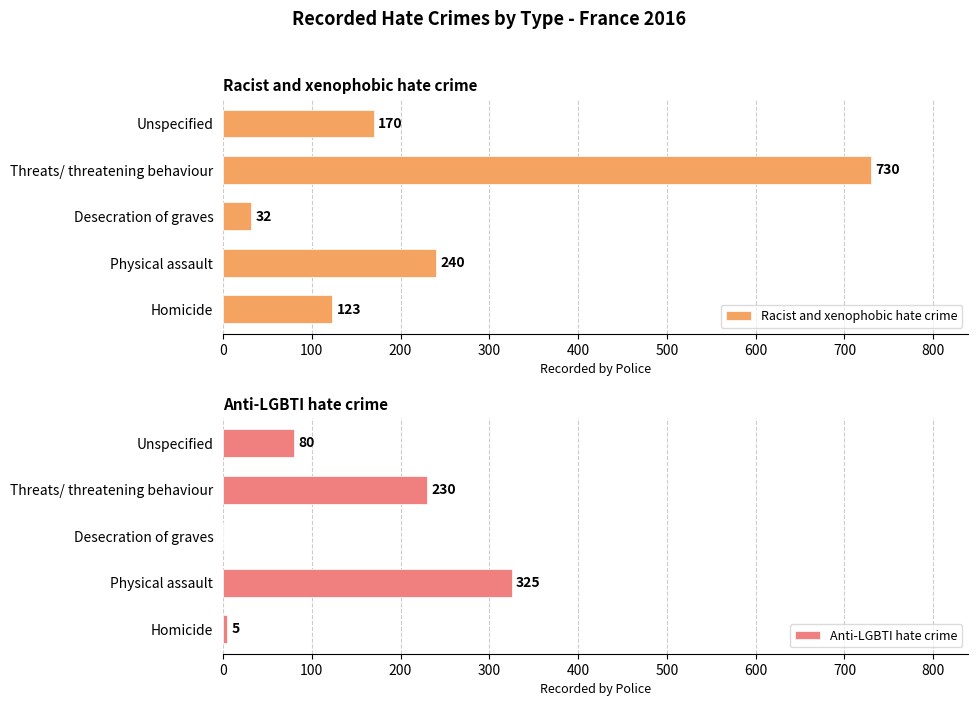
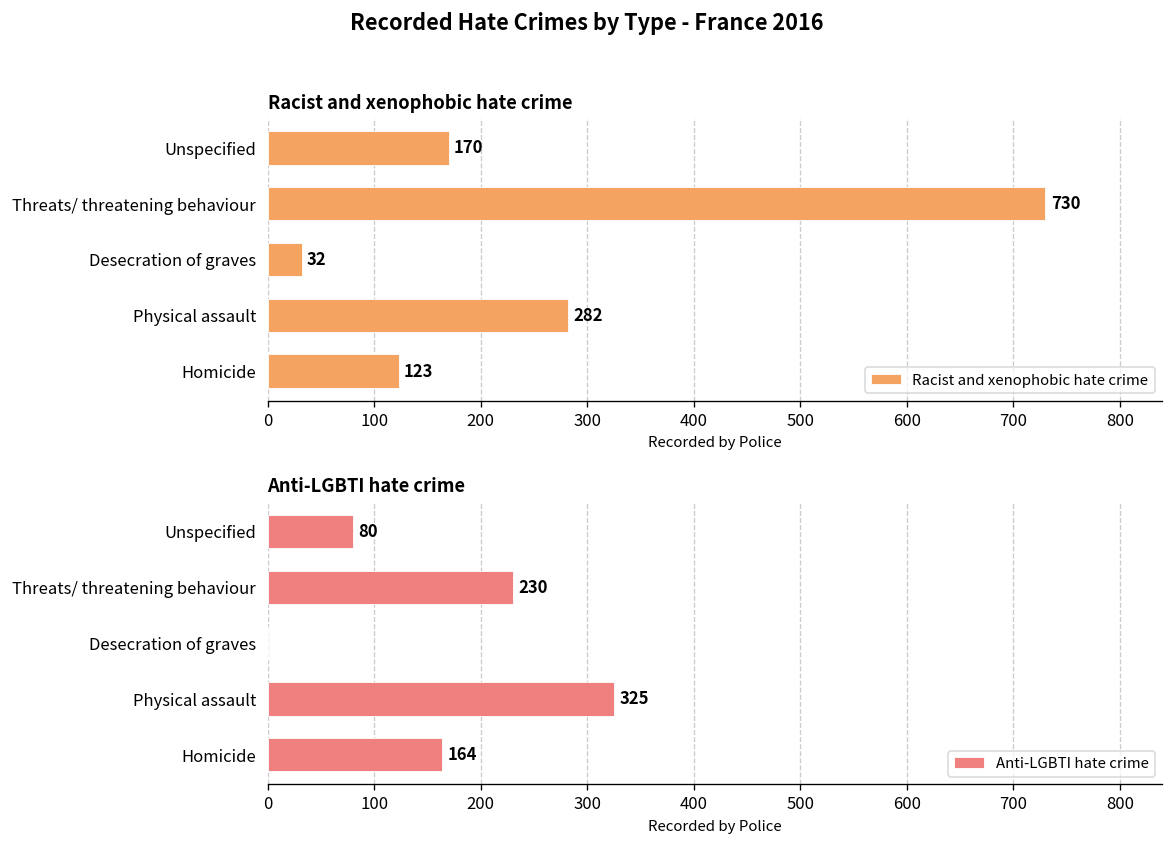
Racist and xenophobic hate crime, Physical assault: 240 -> 282
Anti-LGBTI hate crime, Homicide: 5 -> 164
